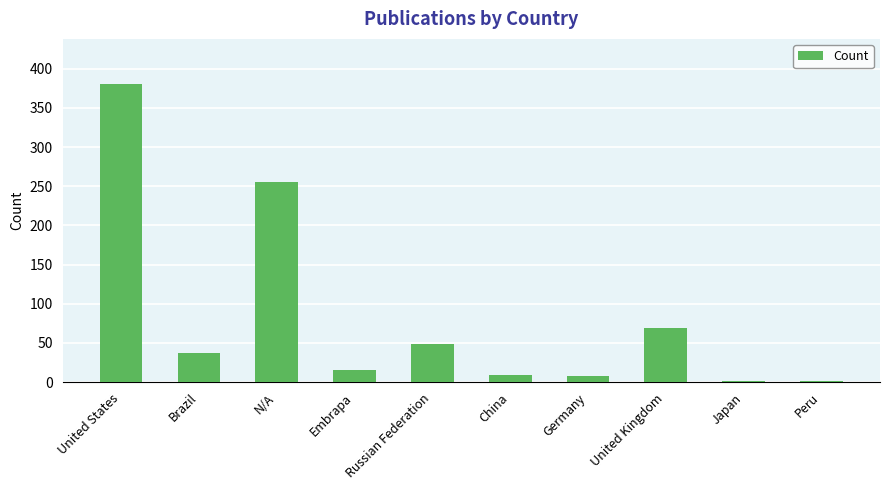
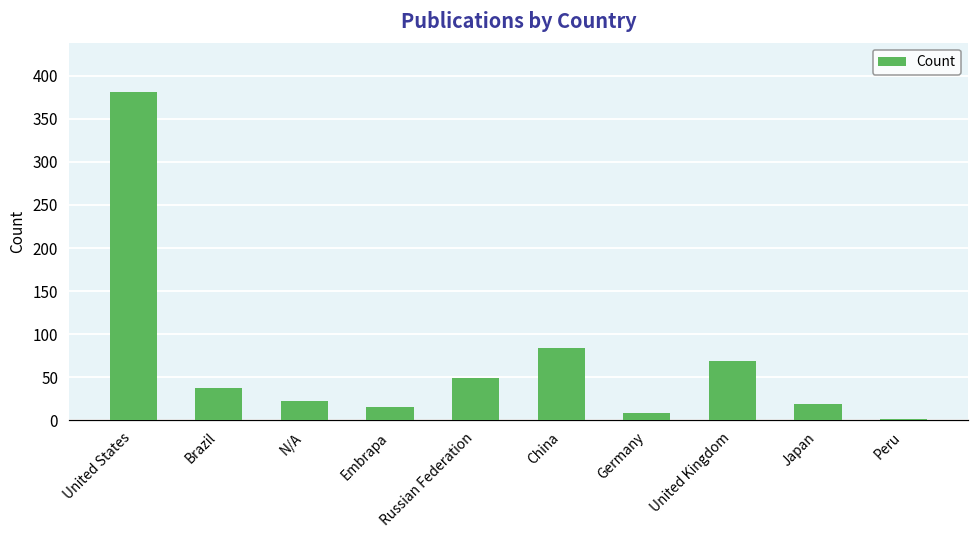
N/A: 260 -> 20
China: 10 -> 80
Japan: 0 -> 20
